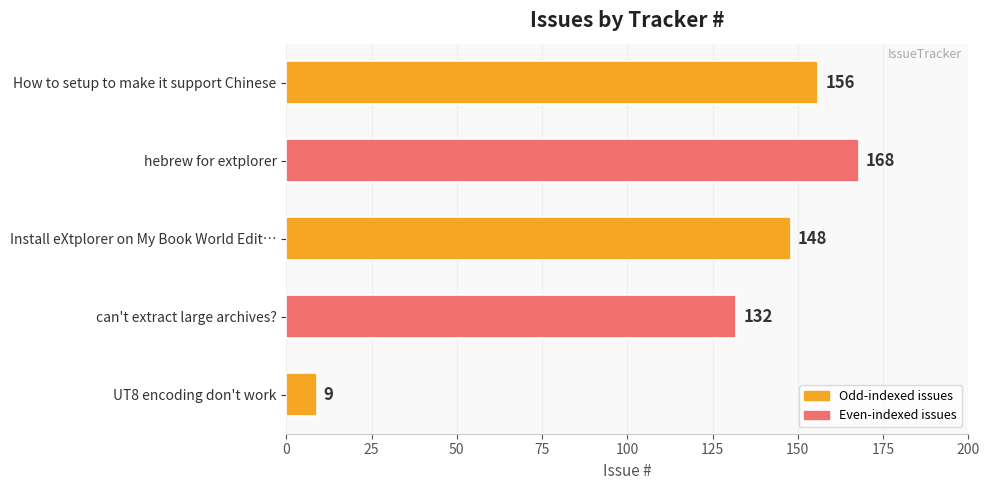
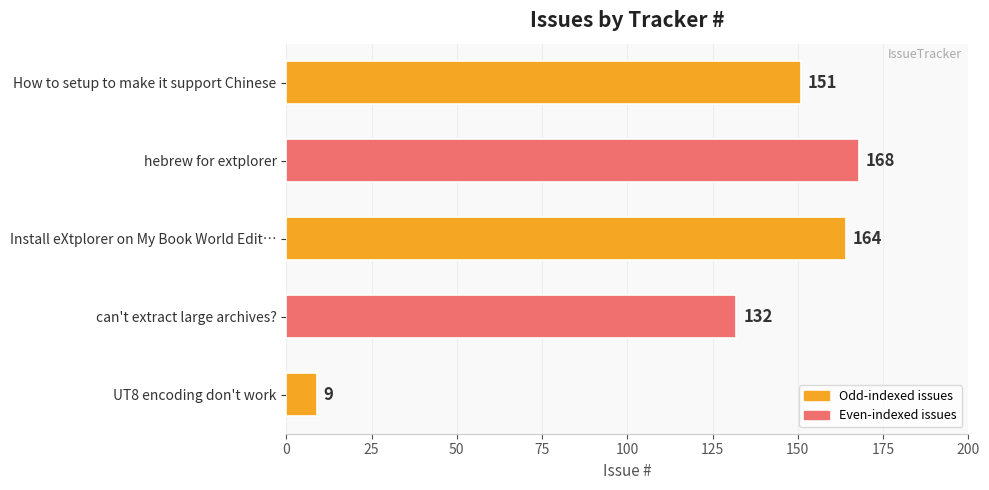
How to setup to make it support Chinese: 156 -> 151
Install eXtplorer on My Book World Edit…: 148 -> 164
